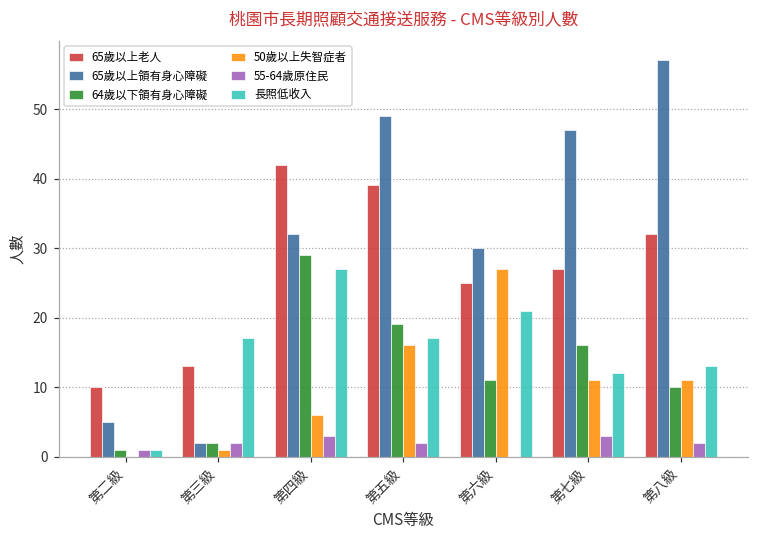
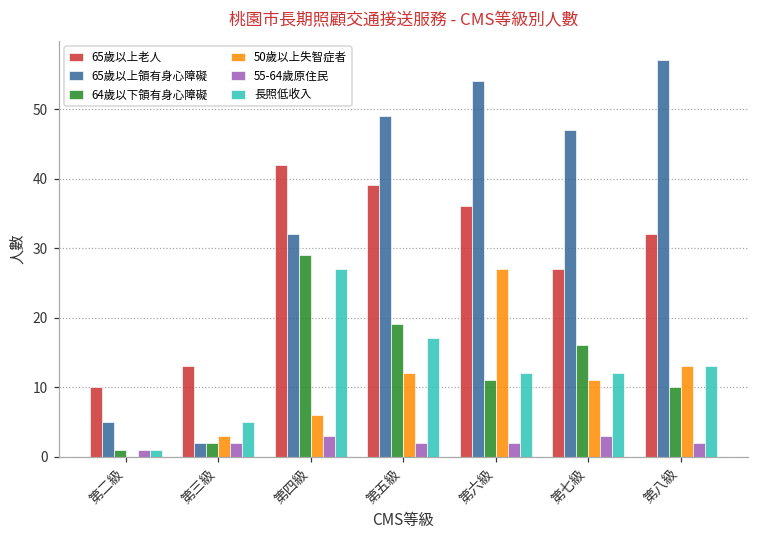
50歲以上失智症者, 第三級: 1 -> 3
長照低收入, 第三級: 17 -> 5
50歲以上失智症者, 第五級: 16 -> 12
65歲以上老人, 第六級: 25 -> 36
65歲以上領有身心障礙, 第六級: 30 -> 54
55-64歲原住民, 第六級: 0 -> 2
長照低收入, 第六級: 21 -> 12
50歲以上失智症者, 第八級: 11 -> 13
